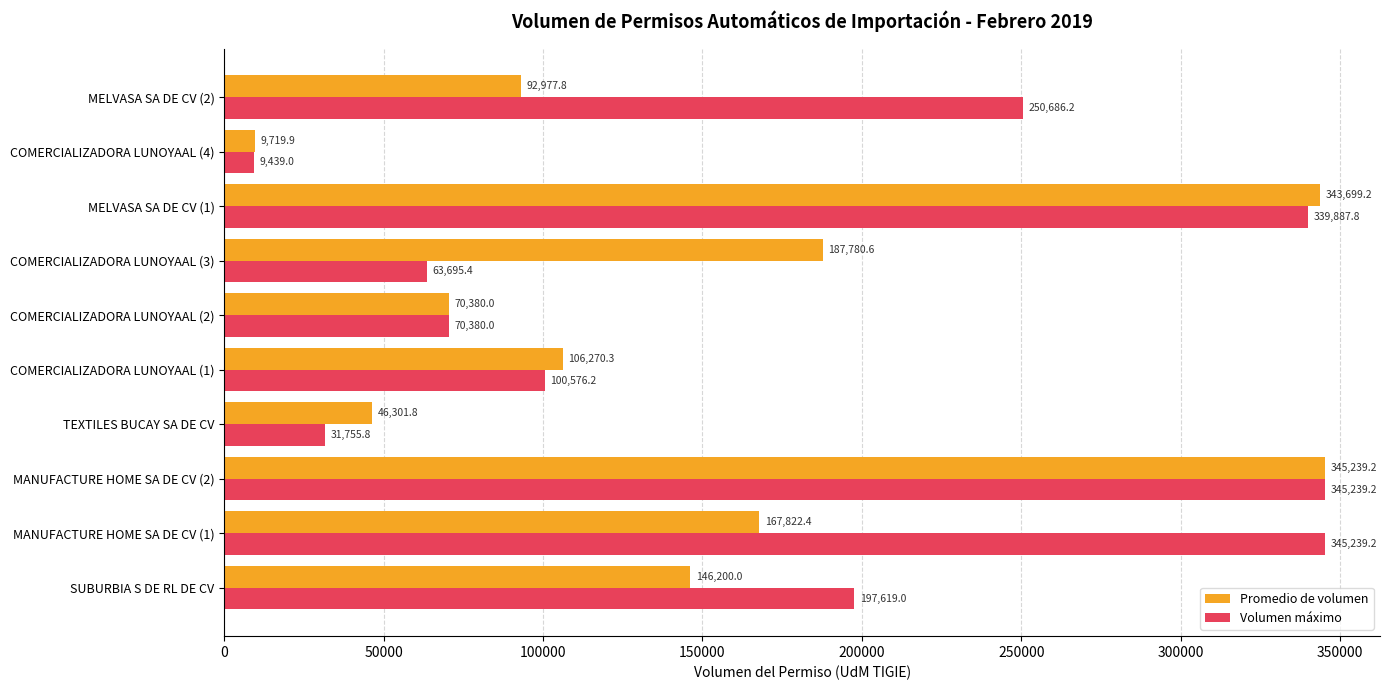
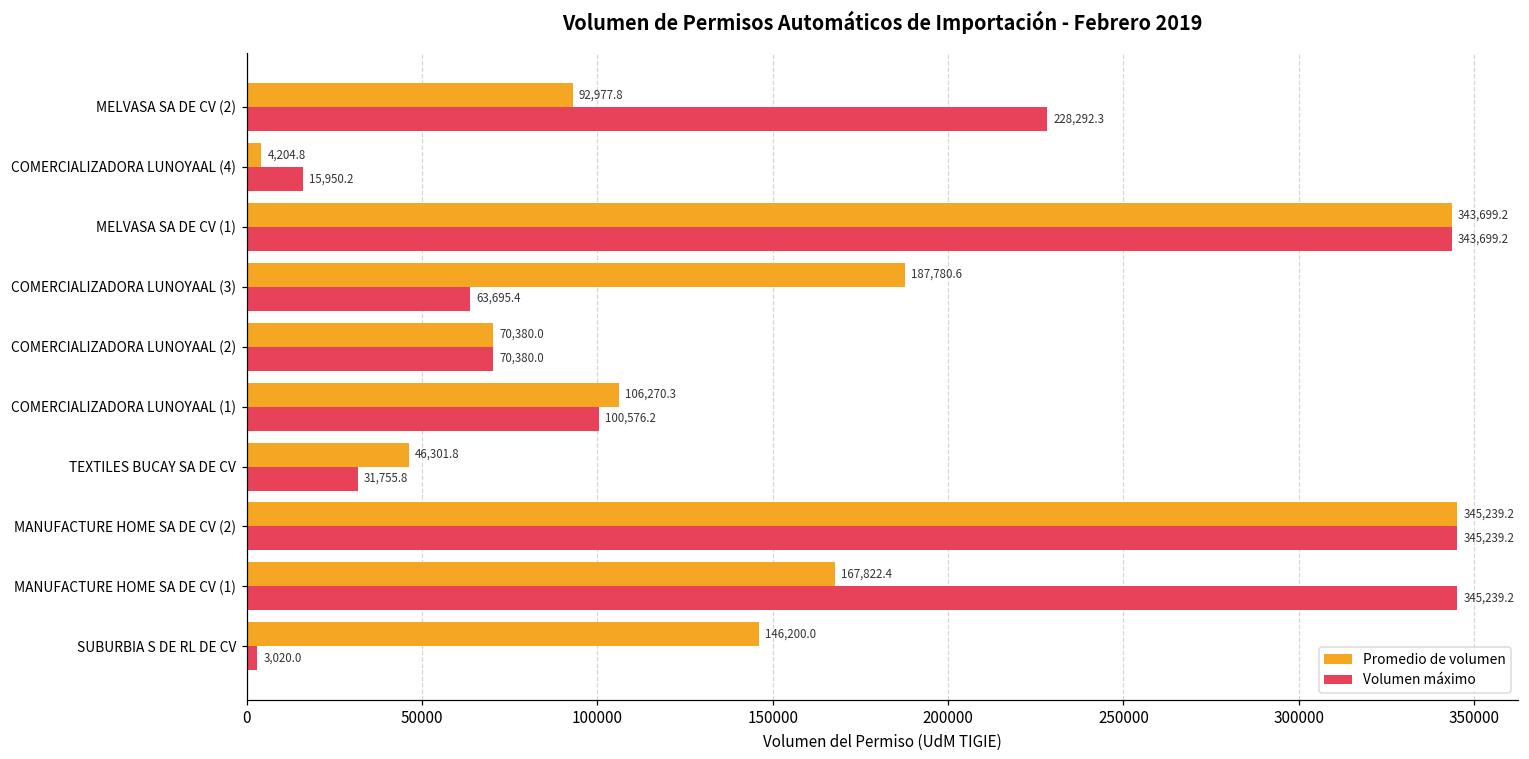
Volumen máximo, MELVASA SA DE CV (2): 250,686.2 -> 228,292.3
Promedio de volumen, COMERCIALIZADORA LUNOYAAL (4): 9,719.9 -> 4,204.8
Volumen máximo, COMERCIALIZADORA LUNOYAAL (4): 9,439.0 -> 15,950.2
Volumen máximo, MELVASA SA DE CV (1): 339,887.8 -> 343,699.2
Volumen máximo, SUBURBIA S DE RL DE CV: 197,619.0 -> 3,020.0
